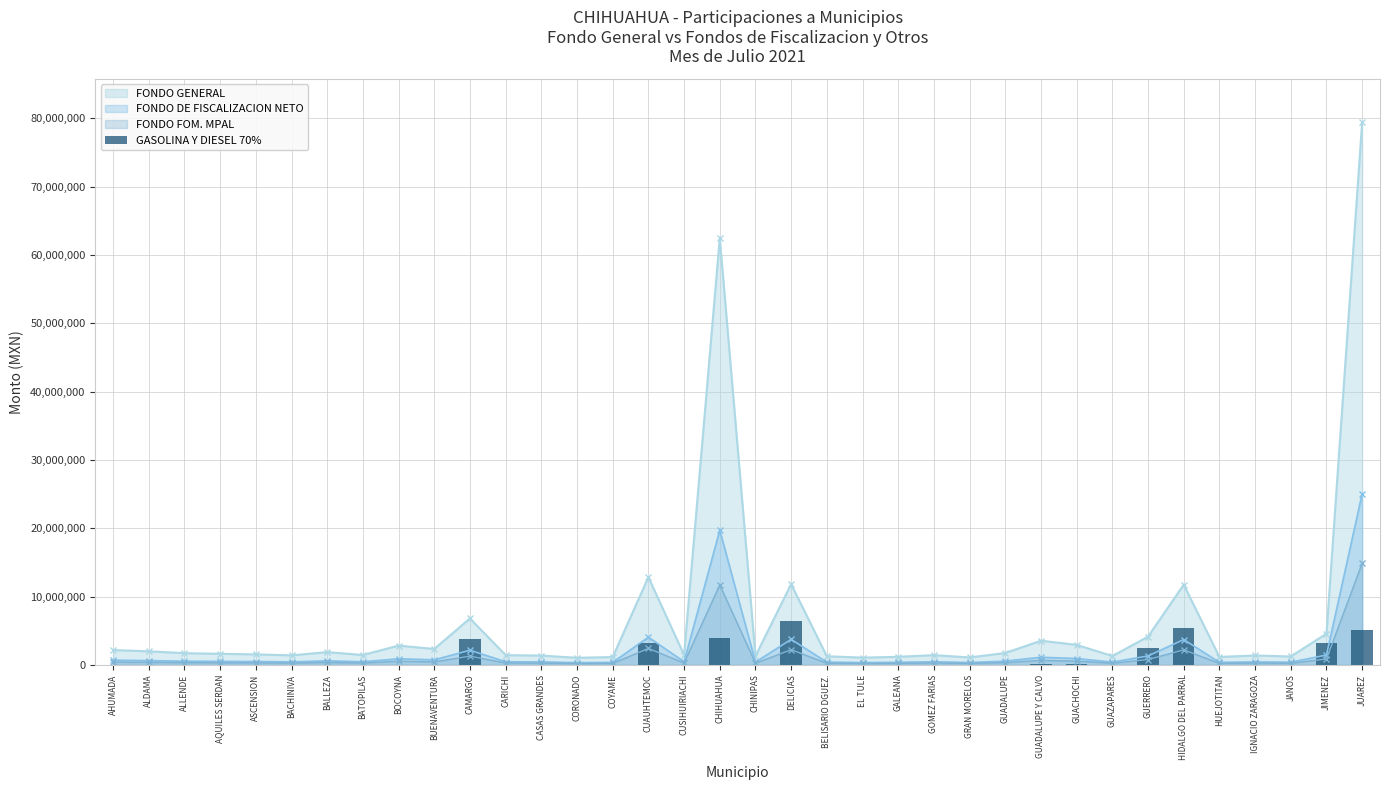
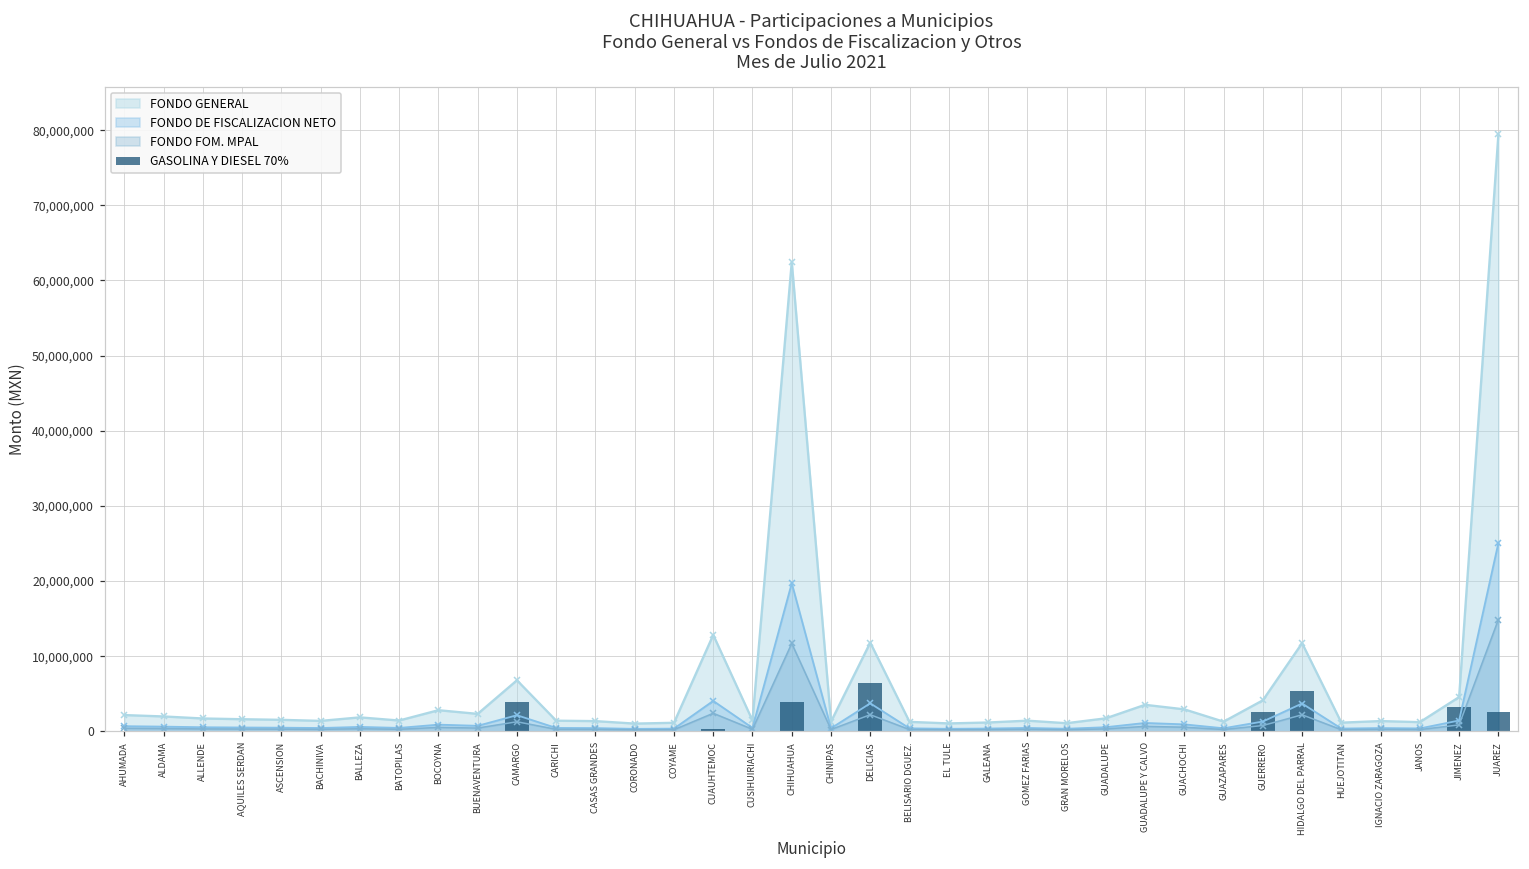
GASOLINA Y DIESEL 70%, CUAUHTEMOC: 3,000,000 -> 0
GASOLINA Y DIESEL 70%, JUAREZ: 5,000,000 -> 3,000,000
